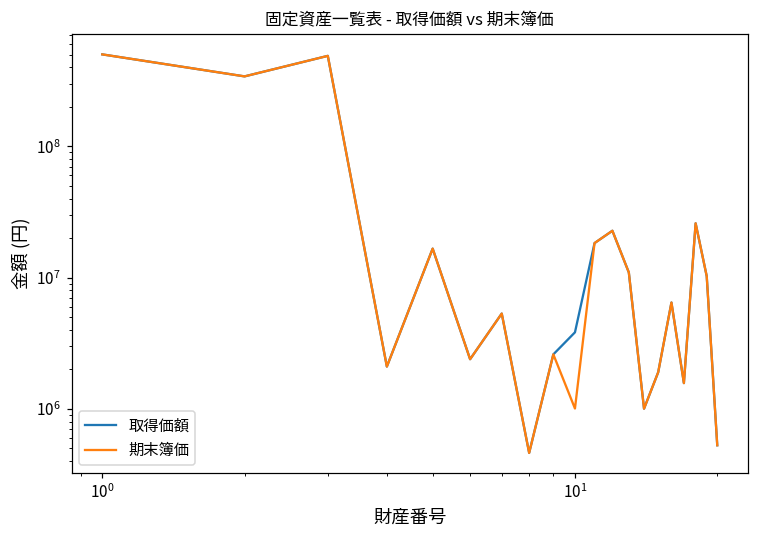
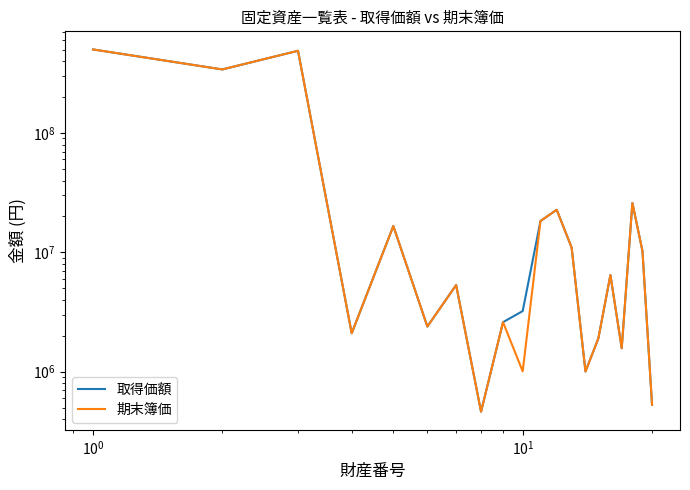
取得価額, 10^1: 3800000 -> 3200000
